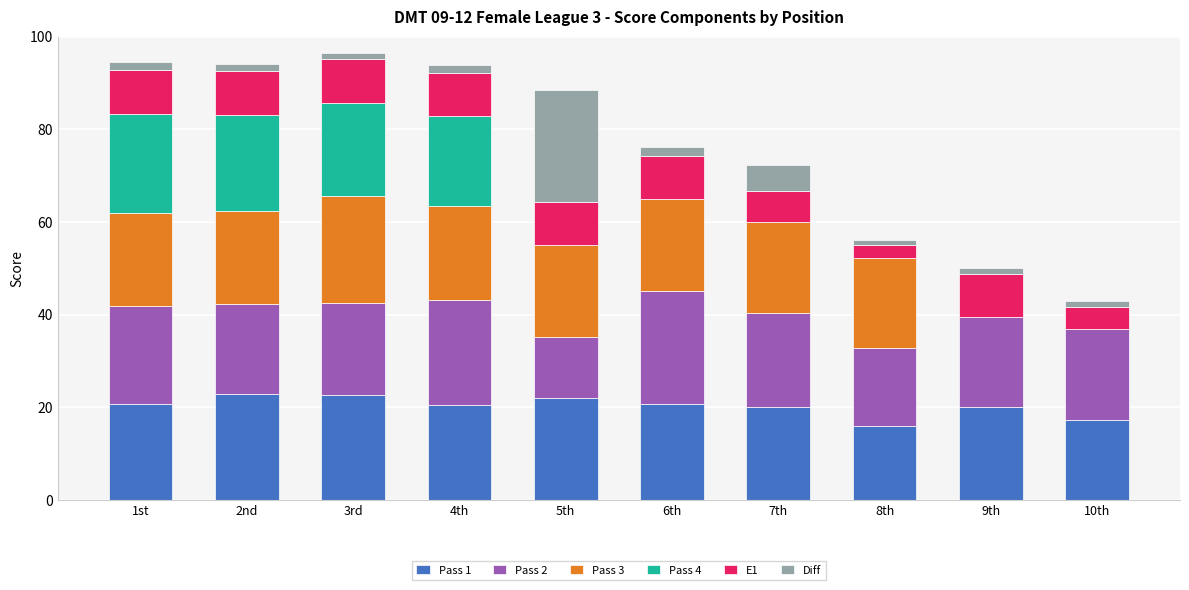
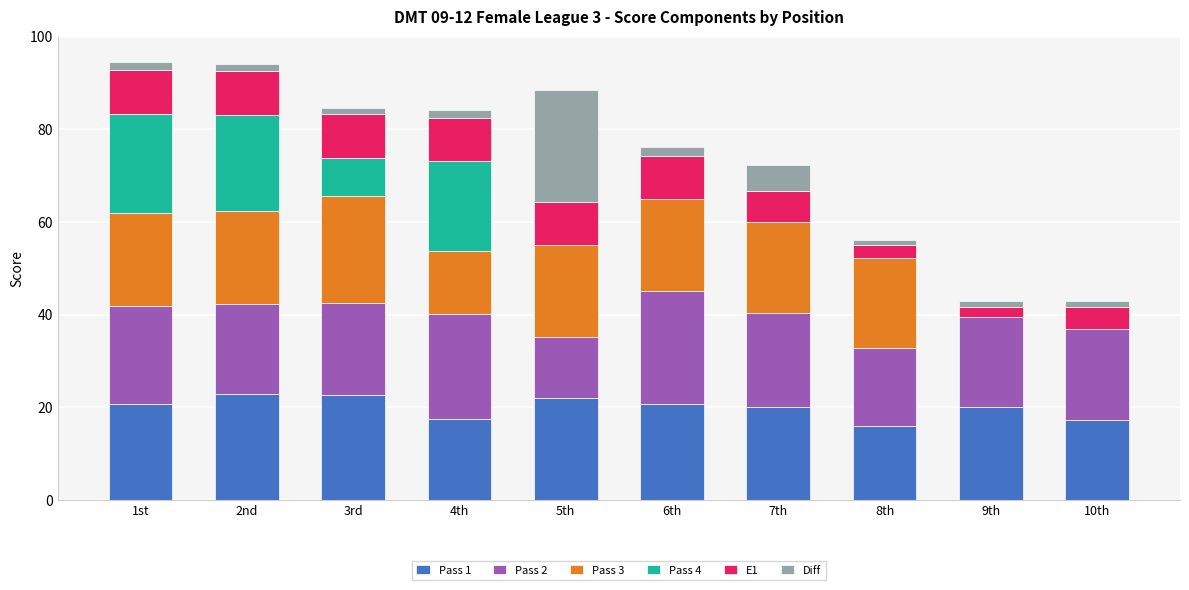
Pass 4, 3rd: 20 -> 8
Pass 1, 4th: 21 -> 18
Pass 3, 4th: 20 -> 14
E1, 9th: 9 -> 2
